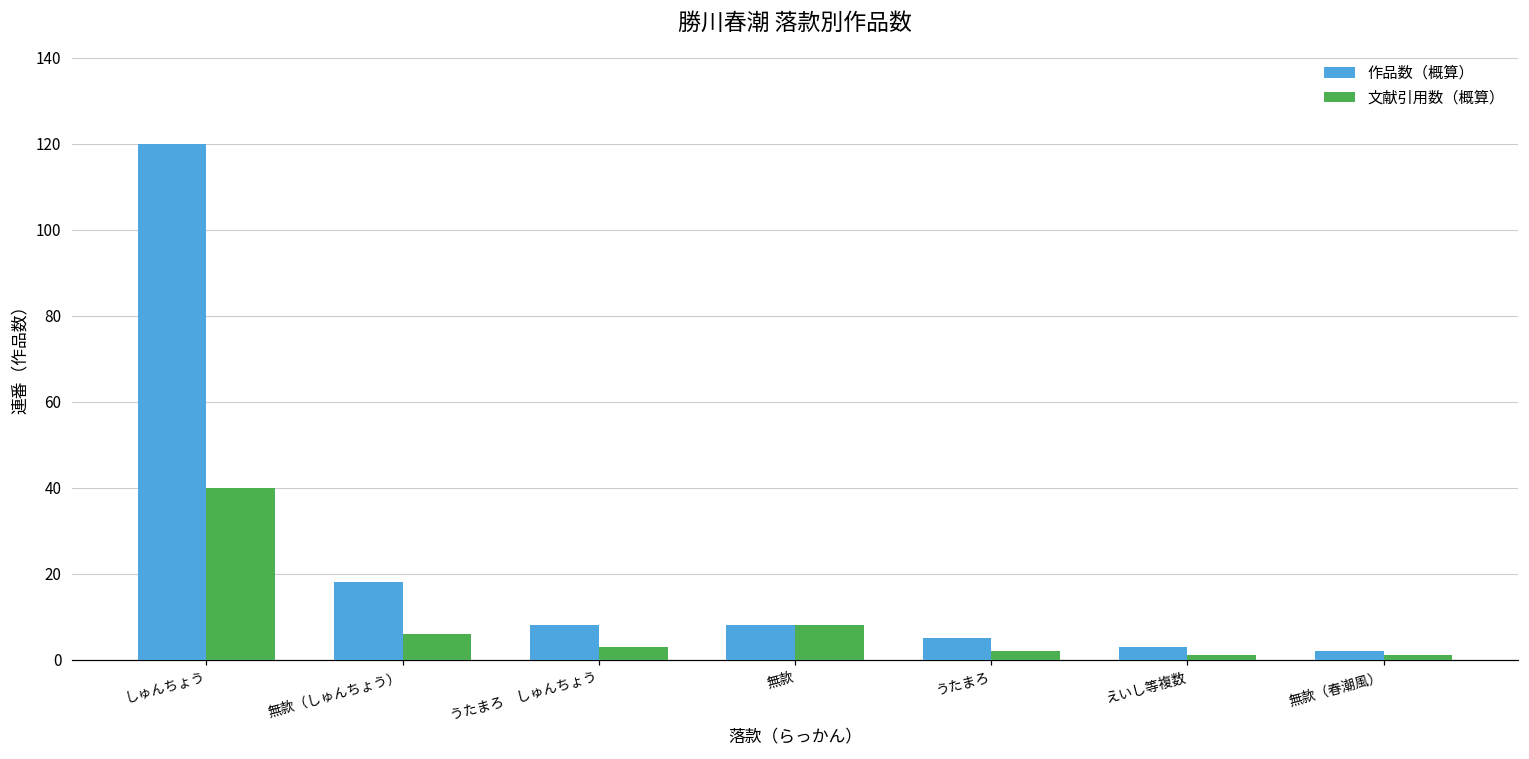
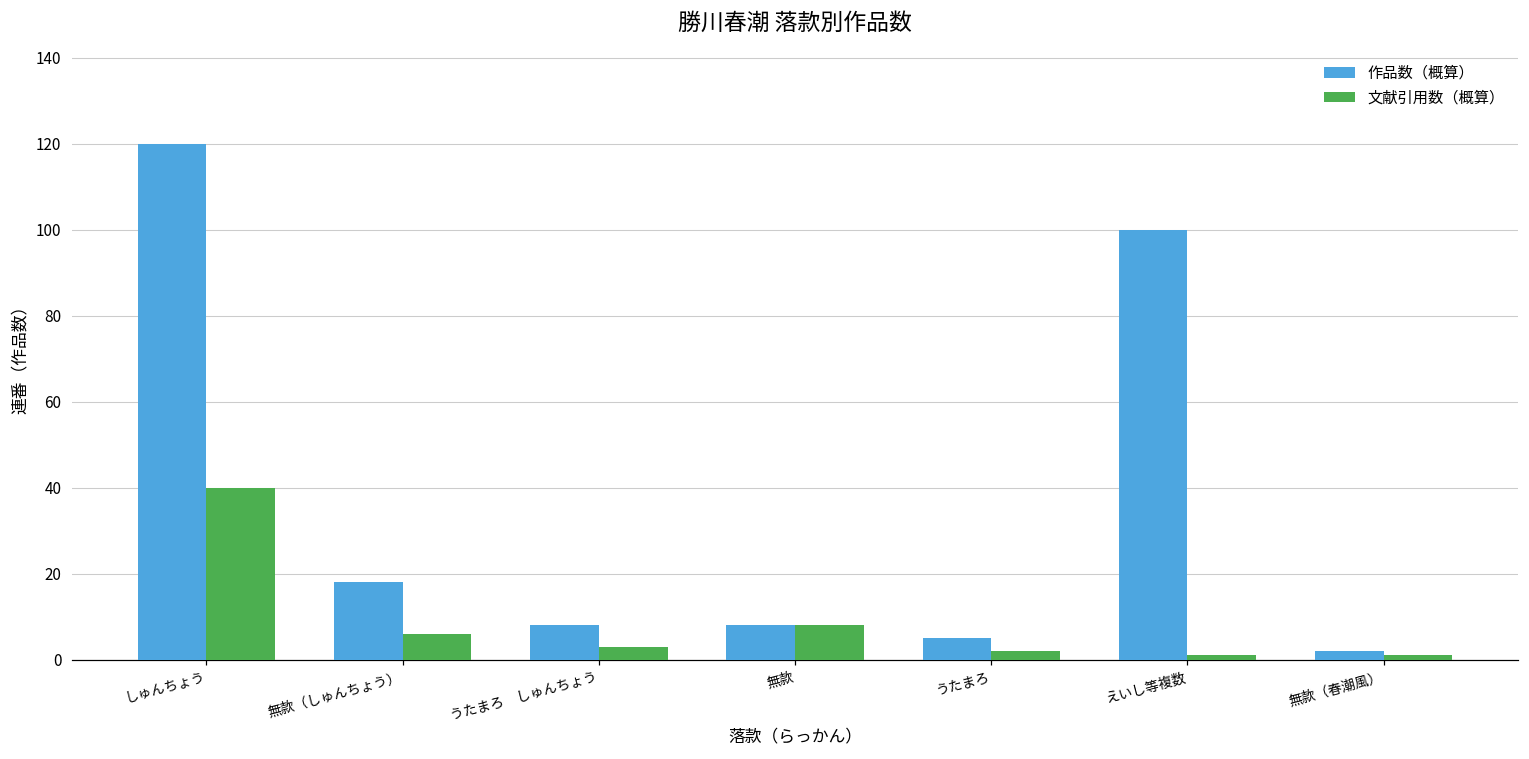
作品数（概算）, えいし等複数: 3 -> 100
